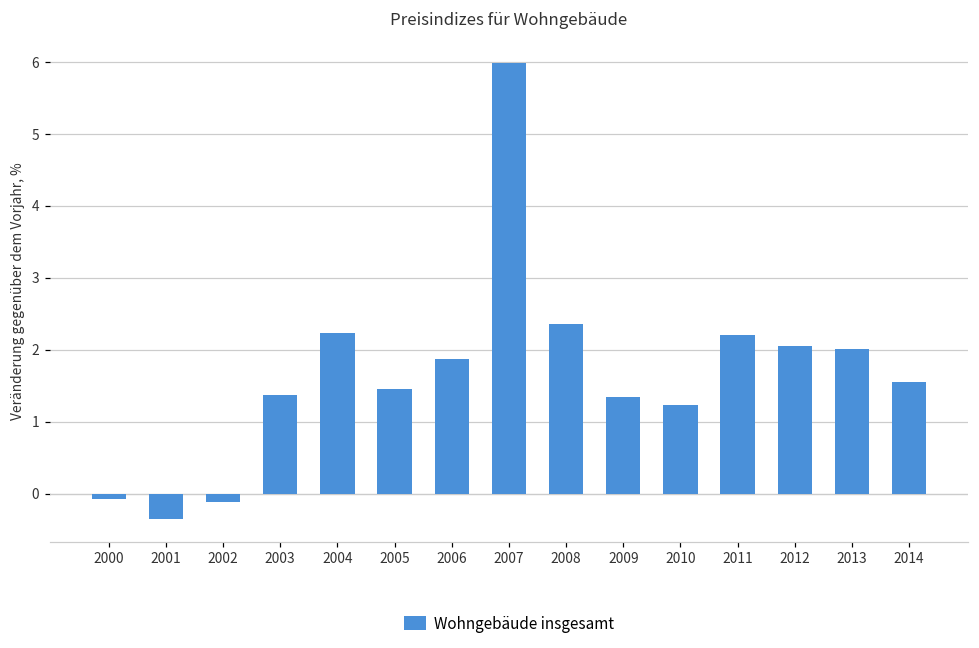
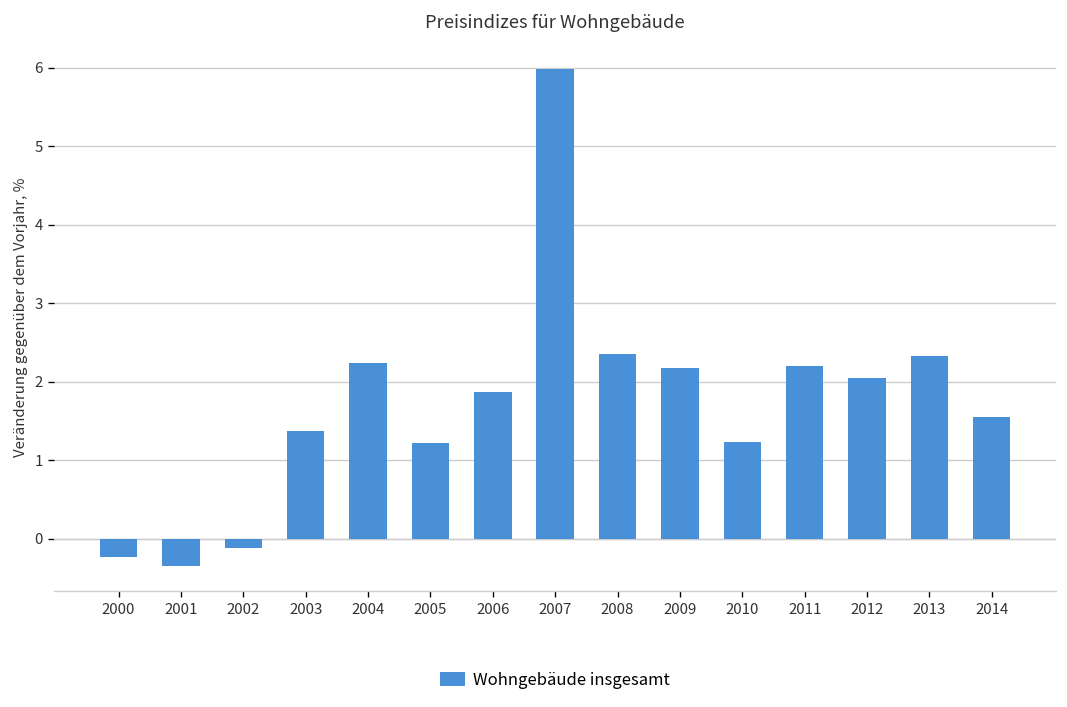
2000: -0.1 -> -0.2
2005: 1.5 -> 1.2
2009: 1.3 -> 2.2
2013: 2.0 -> 2.3
